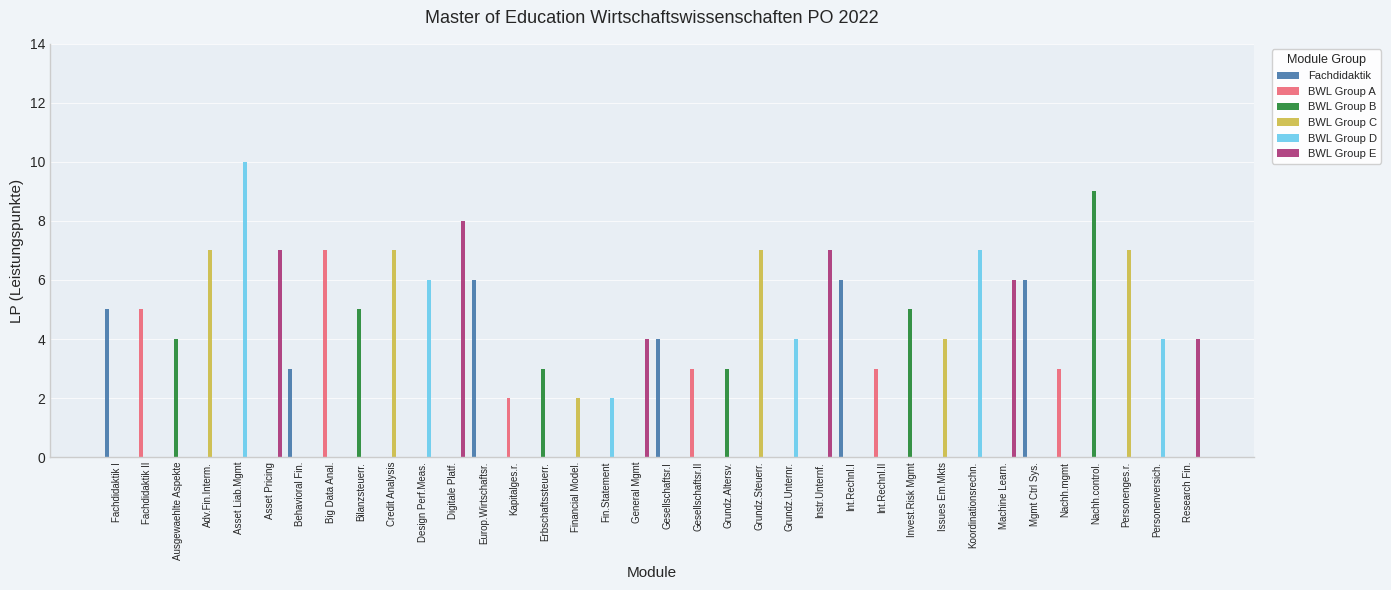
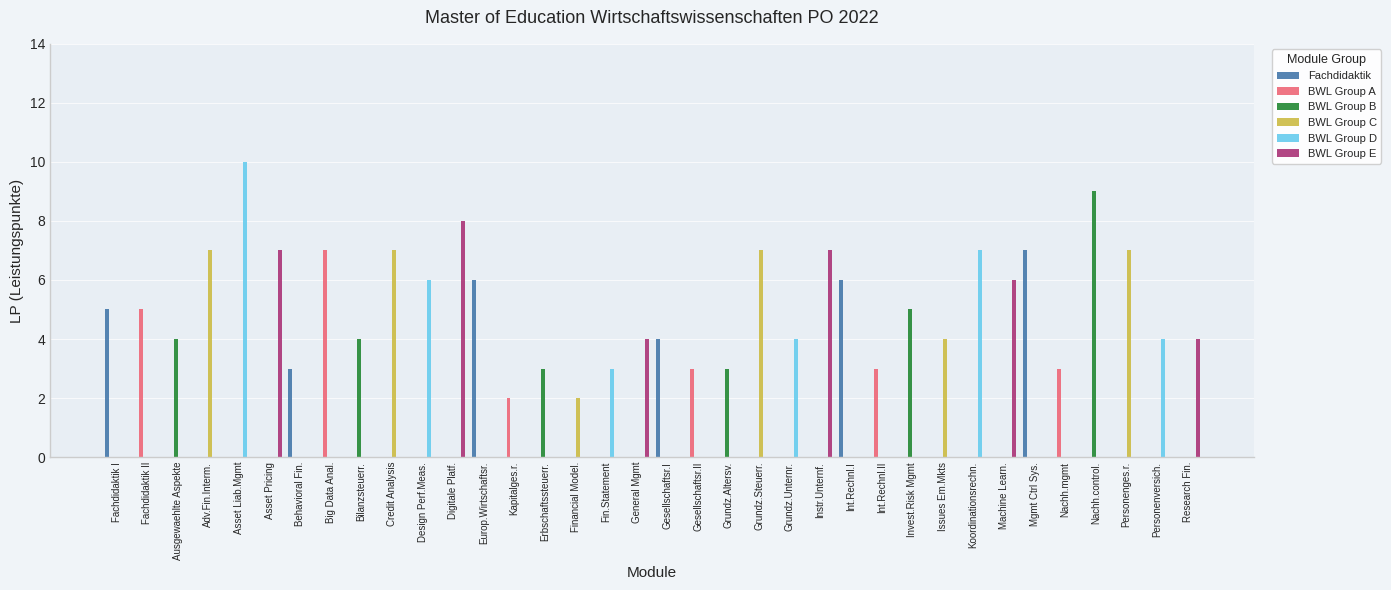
BWL Group B, Bilanzsteuerr.: 5 -> 4
BWL Group D, Fin.Statement: 2 -> 3
Fachdidaktik, Mgmt Ctrl Sys.: 6 -> 7
